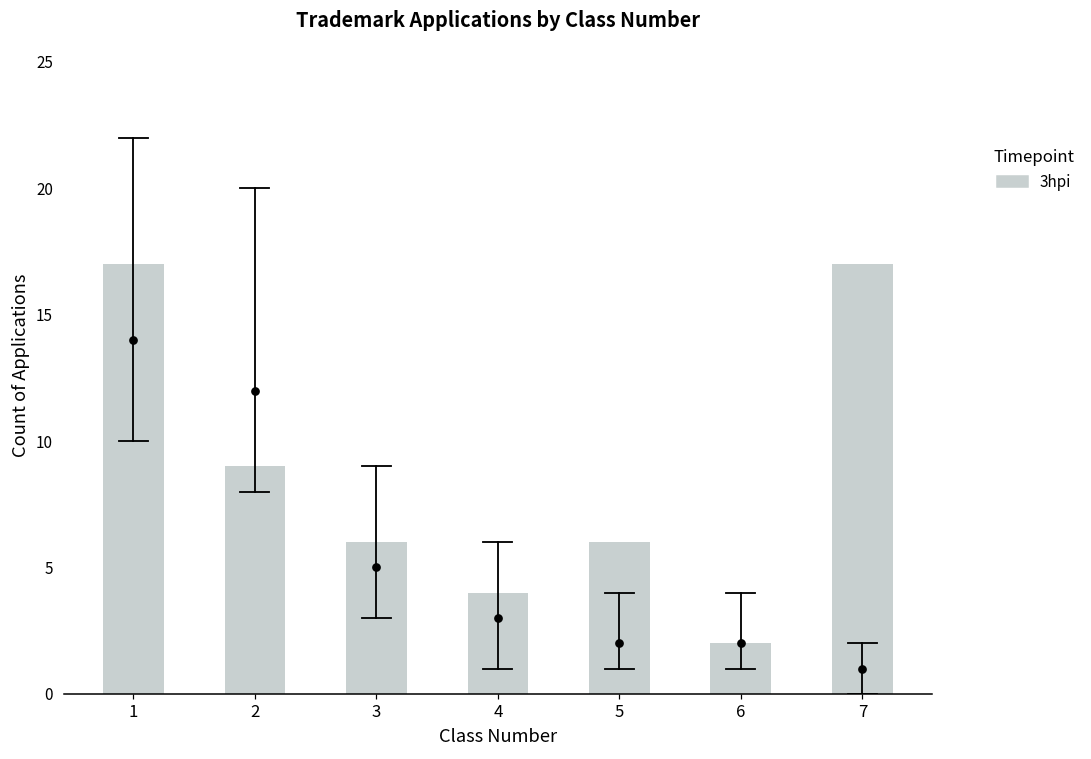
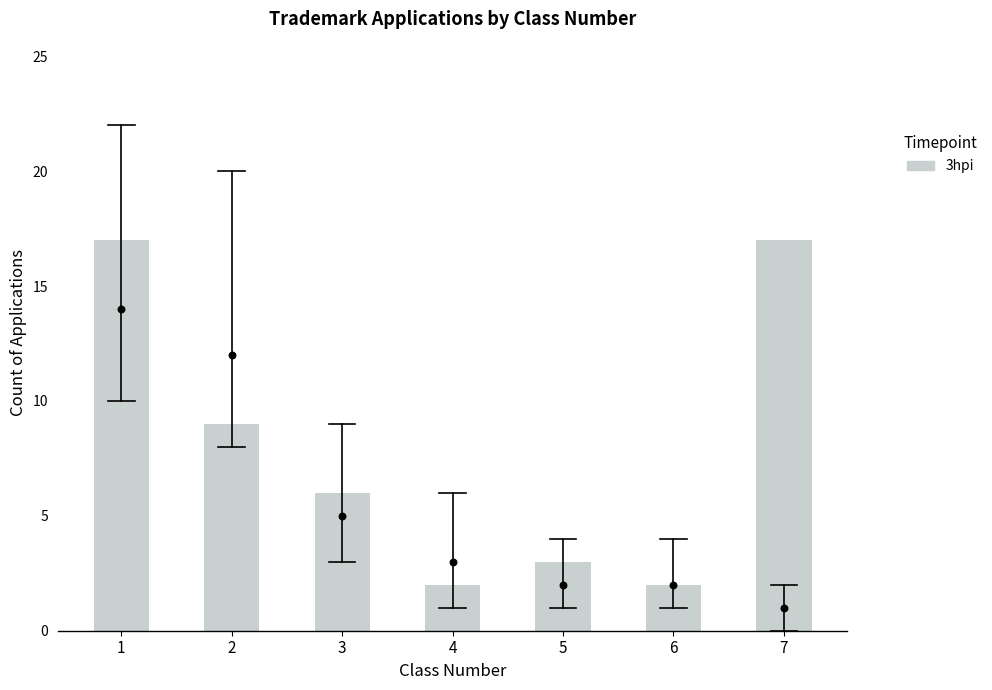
3hpi, 4: 4 -> 2
3hpi, 5: 6 -> 3
